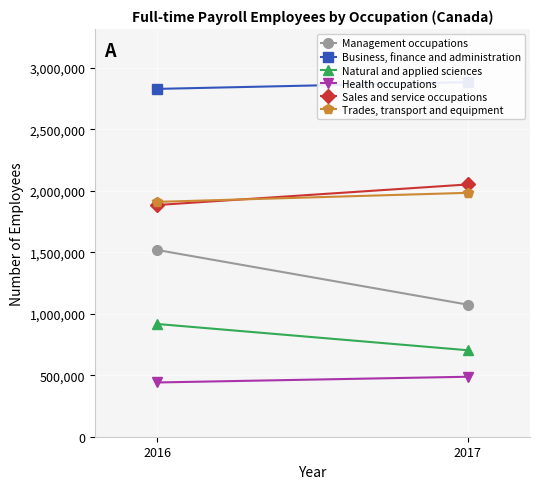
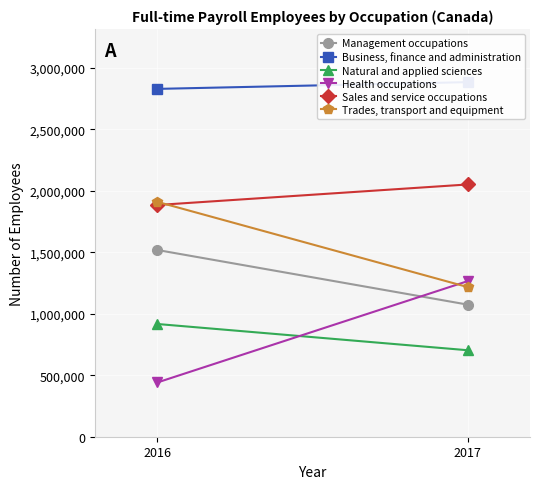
Health occupations, 2017: 490,000 -> 1,270,000
Trades, transport and equipment, 2017: 1,980,000 -> 1,220,000
